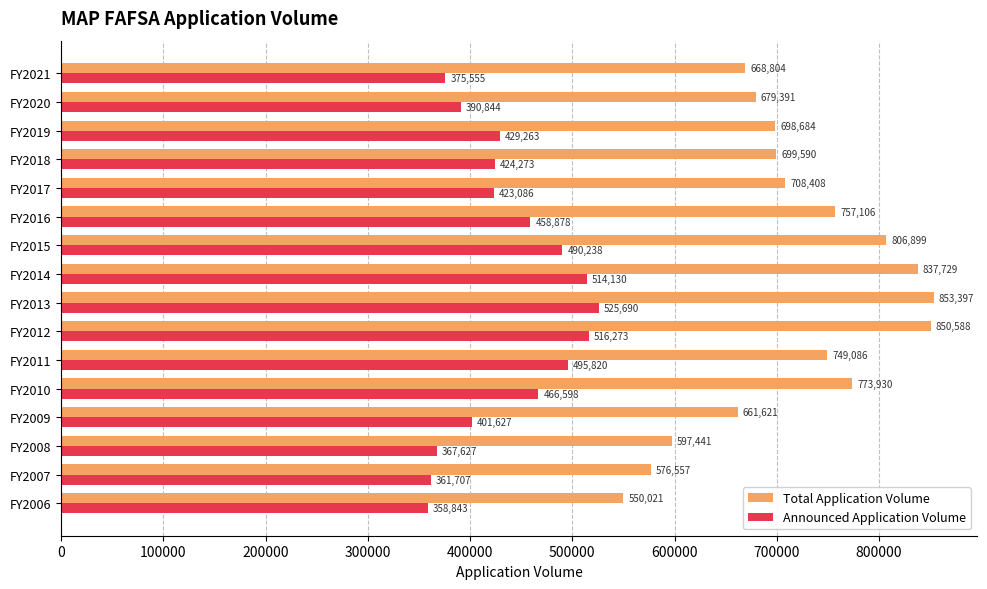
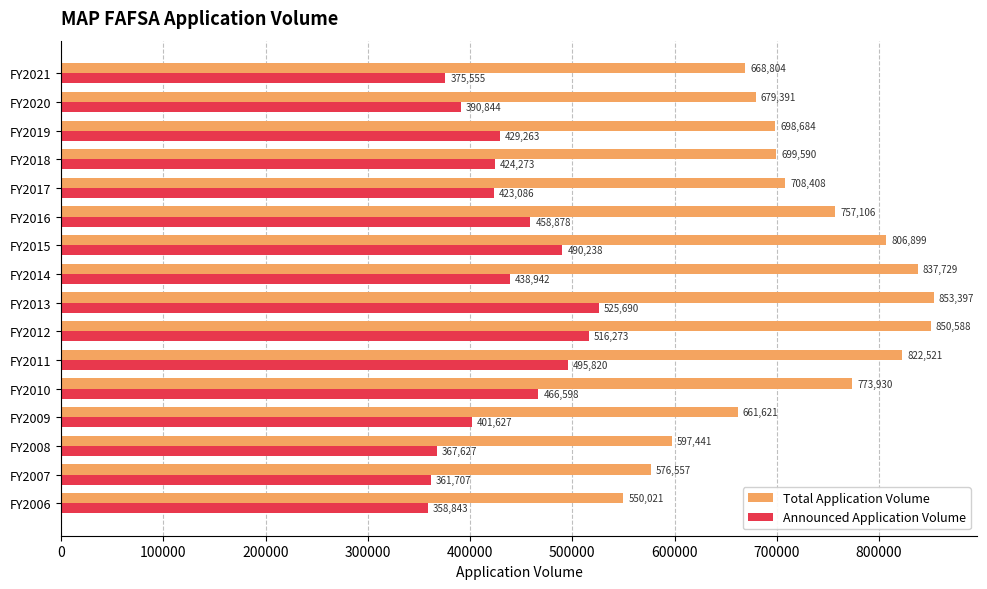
Announced Application Volume, FY2014: 514,130 -> 438,942
Total Application Volume, FY2011: 749,086 -> 822,521
